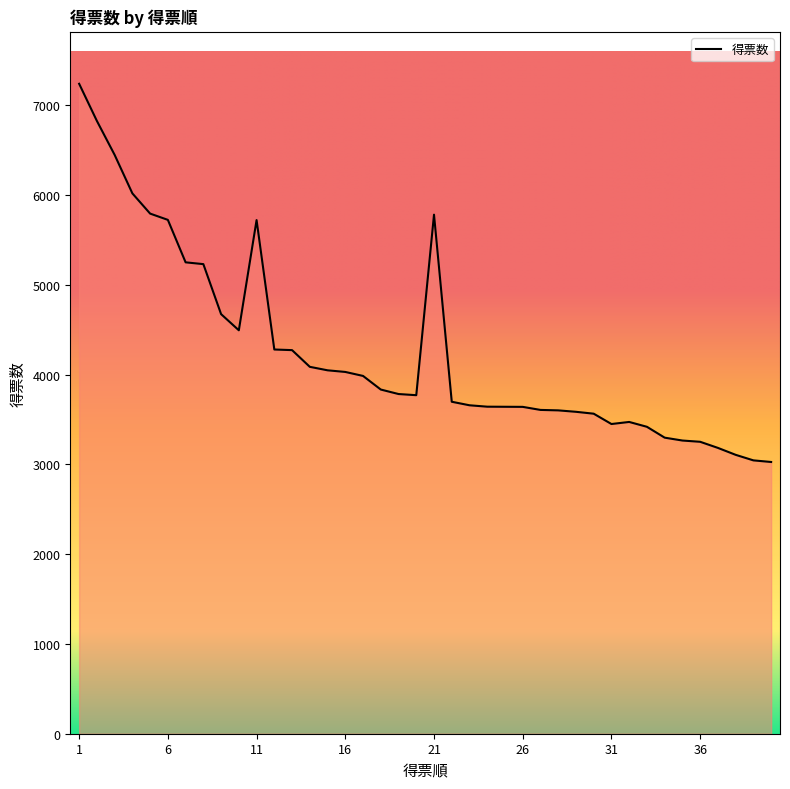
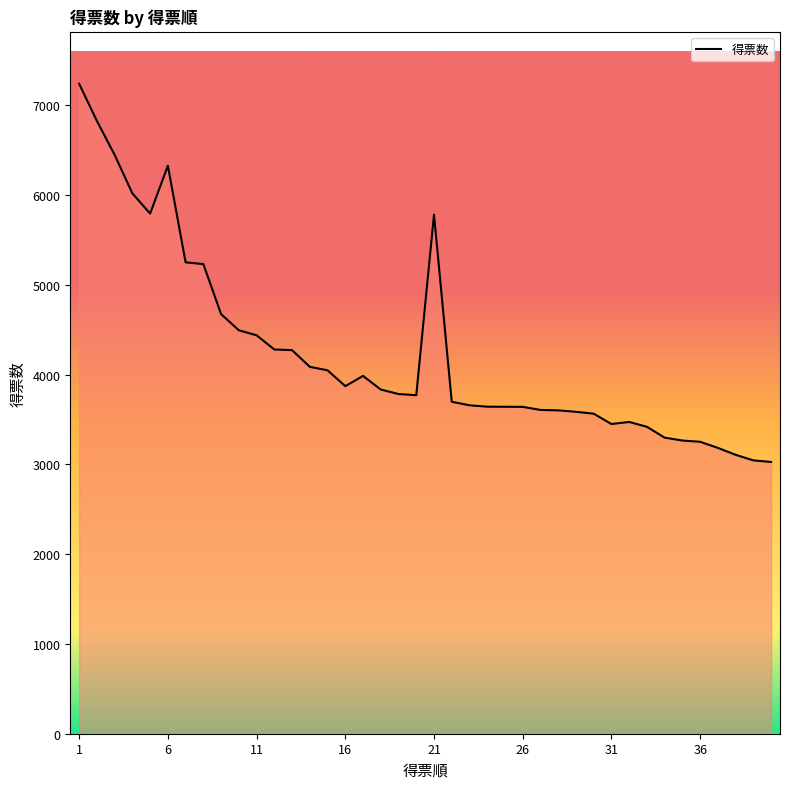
6: 5700 -> 6300
11: 5700 -> 4400
16: 4000 -> 3900
